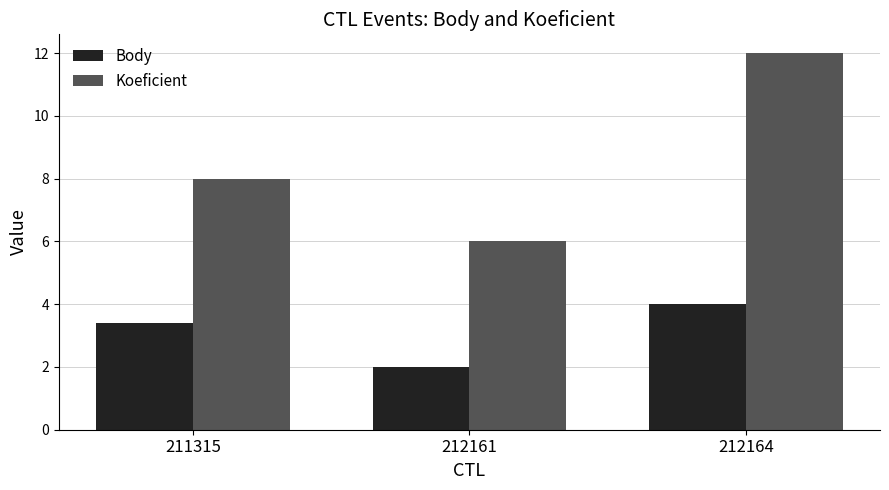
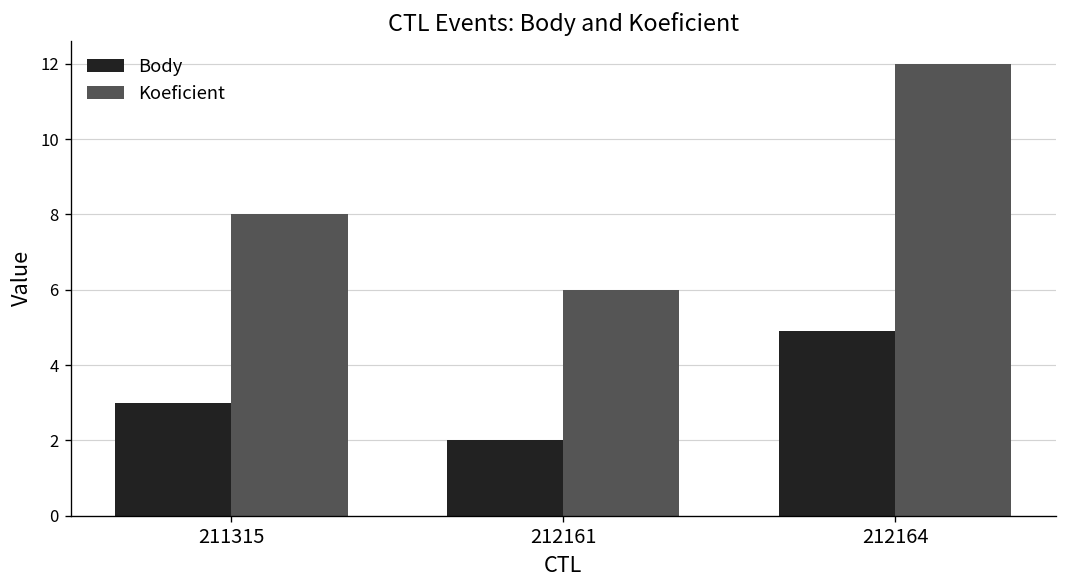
Body, 211315: 3.4 -> 3.0
Body, 212164: 4.0 -> 4.9
